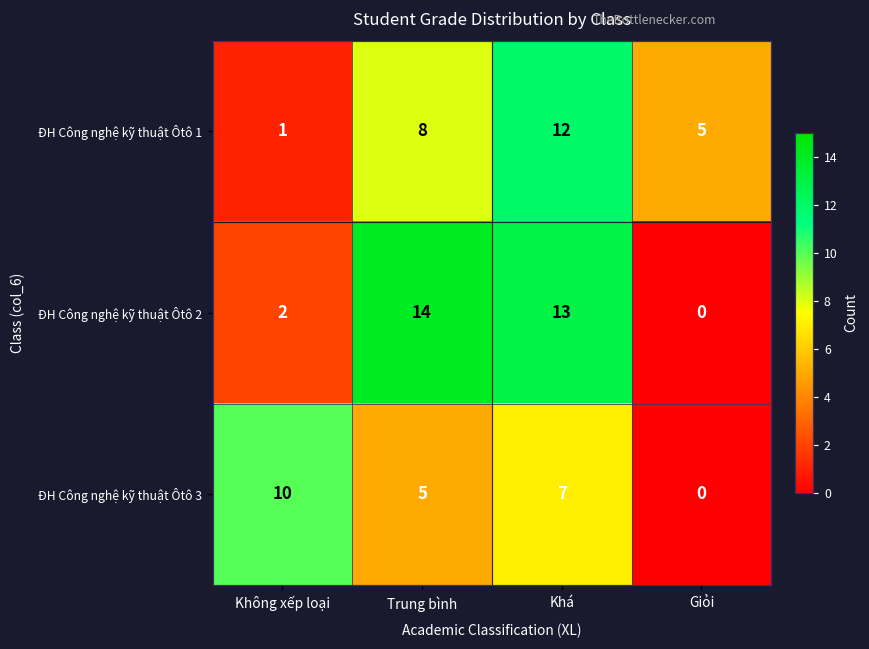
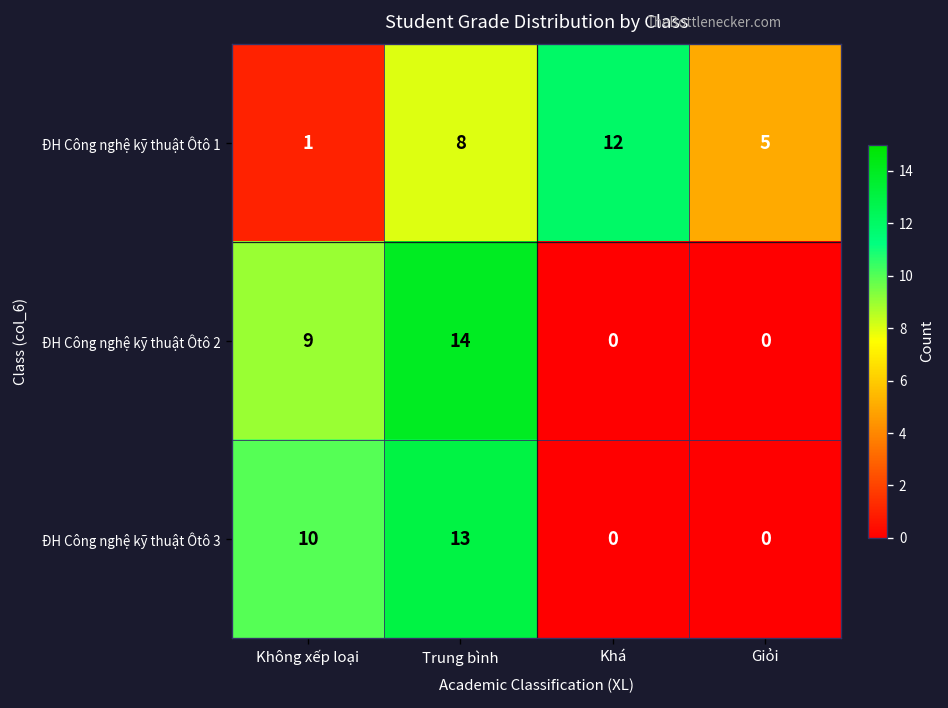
ÐH Công nghệ kỹ thuật Ôtô 2, Không xếp loại: 2 -> 9
ÐH Công nghệ kỹ thuật Ôtô 2, Khá: 13 -> 0
ÐH Công nghệ kỹ thuật Ôtô 3, Trung bình: 5 -> 13
ÐH Công nghệ kỹ thuật Ôtô 3, Khá: 7 -> 0
